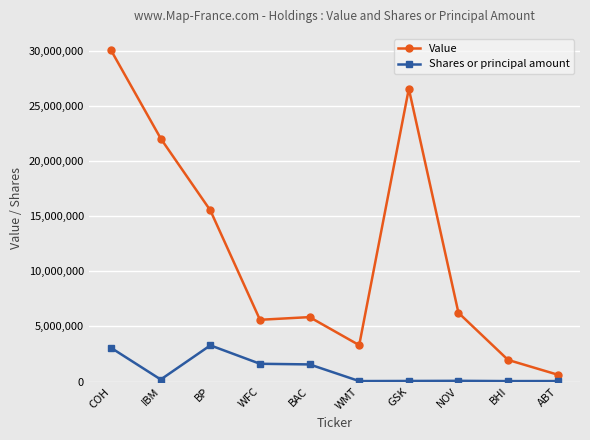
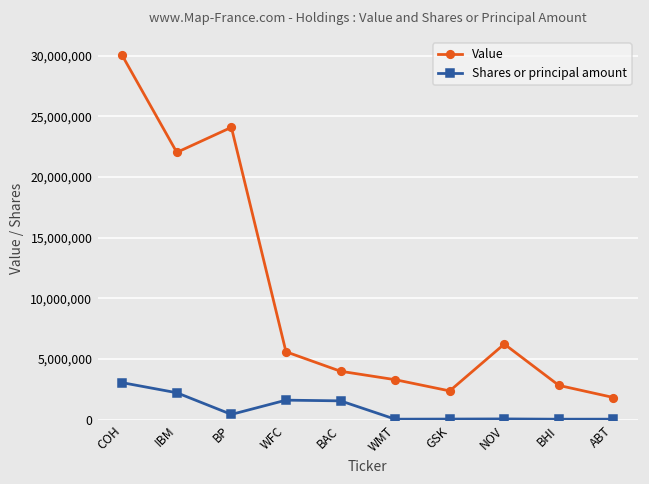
Shares or principal amount, IBM: 200,000 -> 2,200,000
Value, BP: 15,500,000 -> 24,100,000
Shares or principal amount, BP: 3,300,000 -> 400,000
Value, BAC: 5,800,000 -> 4,000,000
Value, GSK: 26,600,000 -> 2,400,000
Value, BHI: 2,000,000 -> 2,800,000
Value, ABT: 600,000 -> 1,800,000
